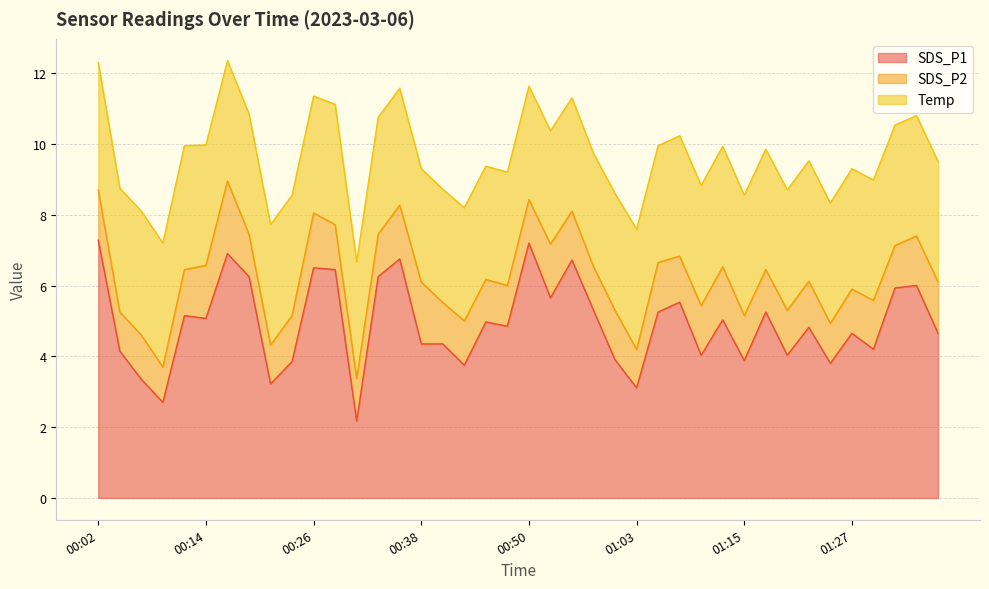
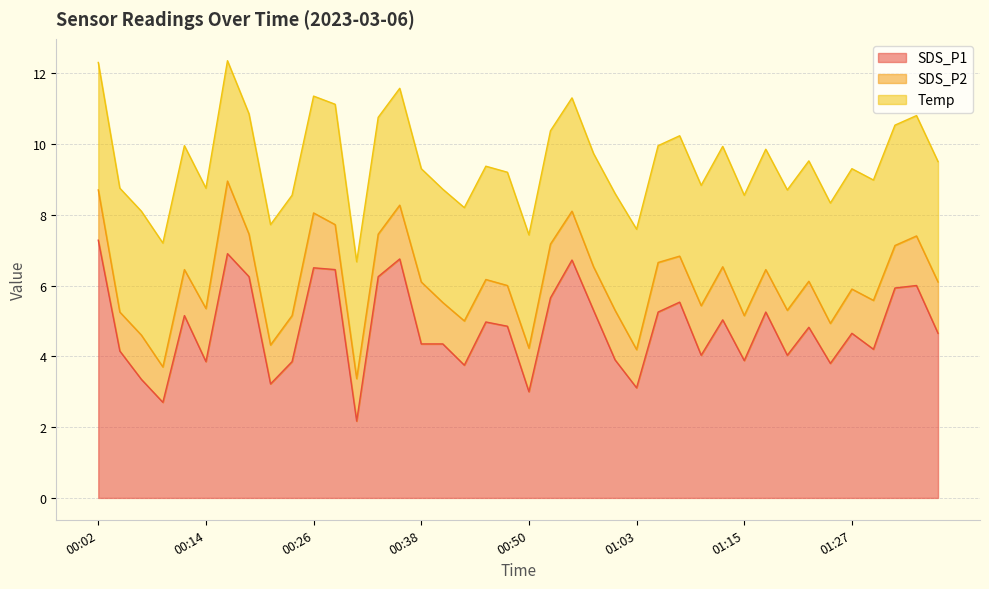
SDS_P1, 00:14: 5.1 -> 3.9
SDS_P1, 00:50: 7.2 -> 3.0
